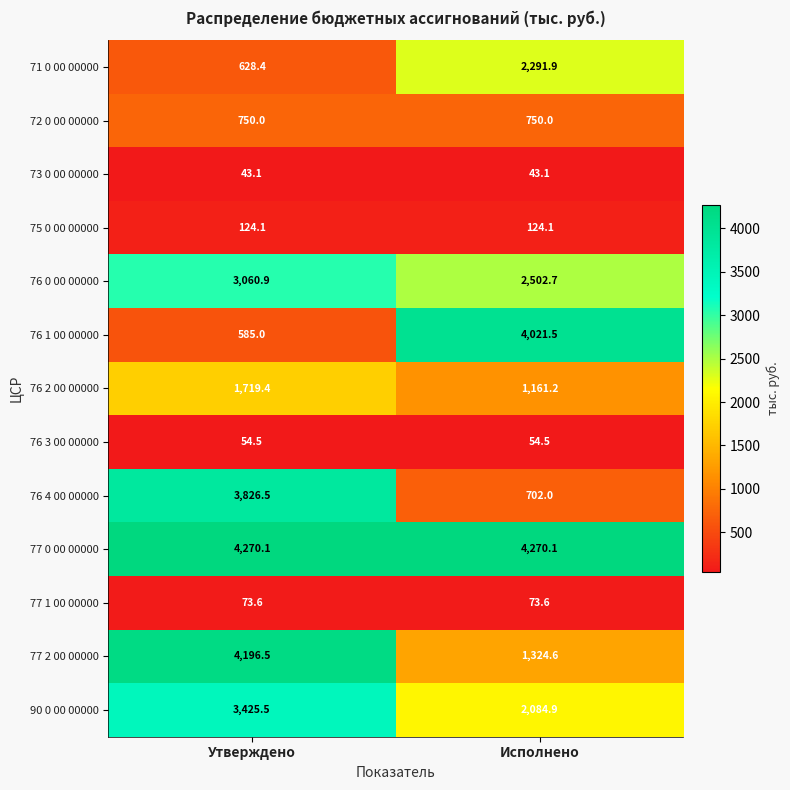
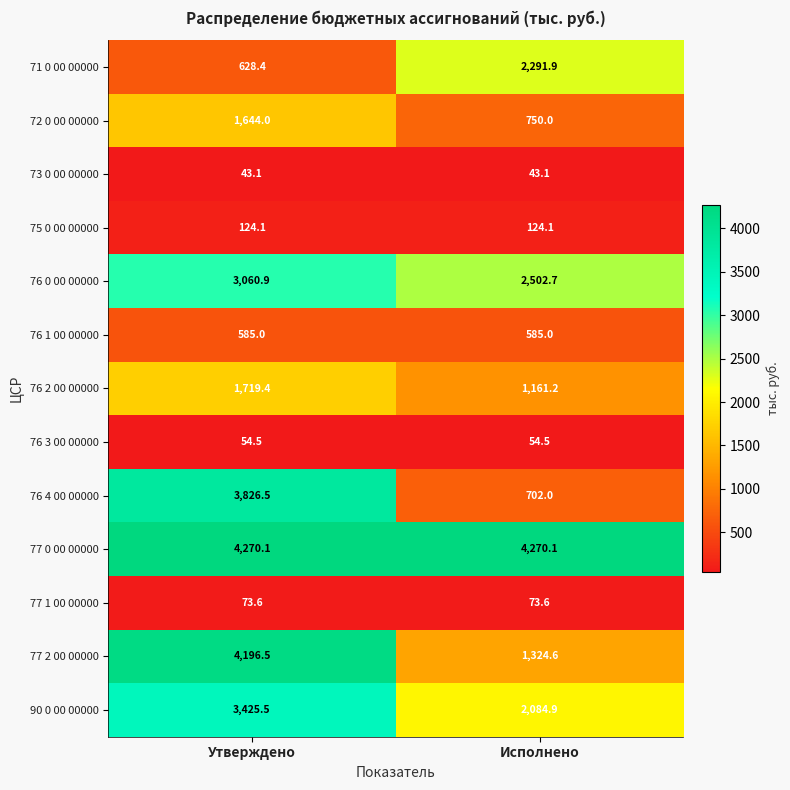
72 0 00 00000, Утверждено: 750.0 -> 1,644.0
76 1 00 00000, Исполнено: 4,021.5 -> 585.0
